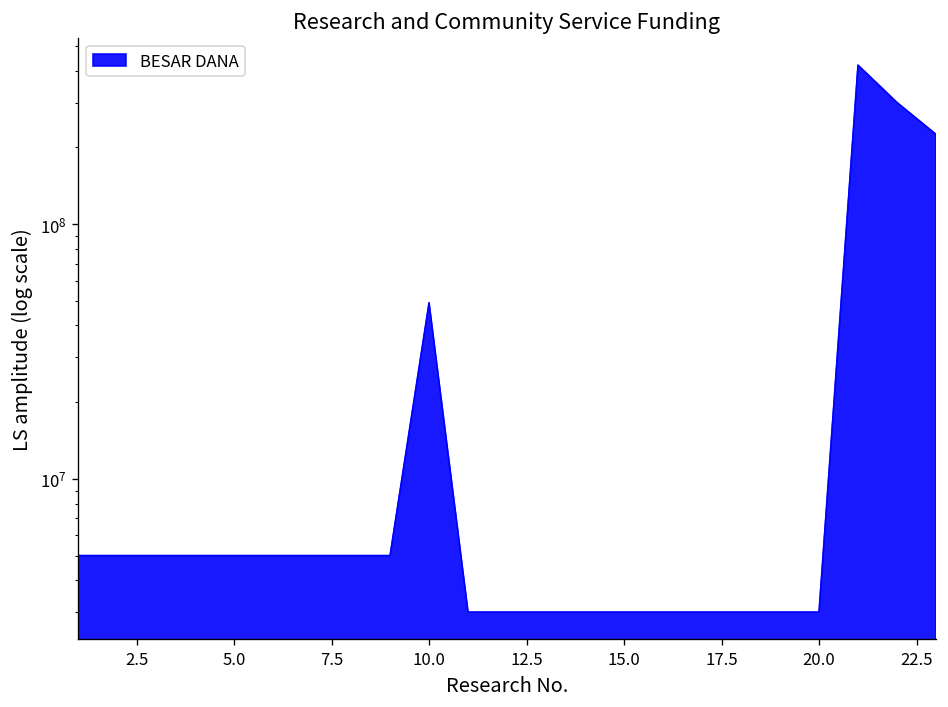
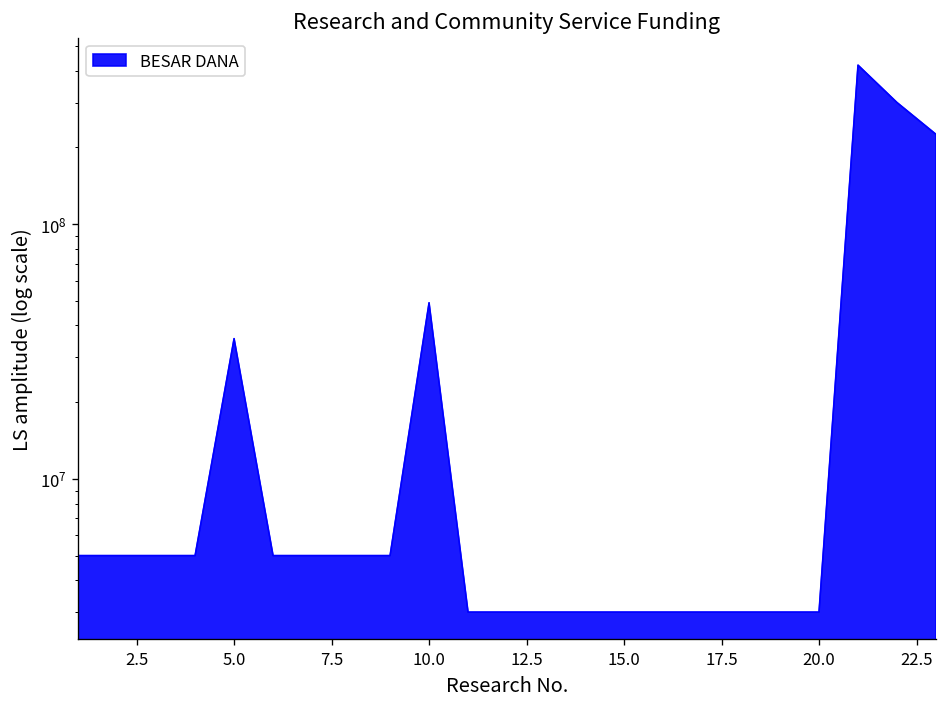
5.0: 5000000 -> 36000000
